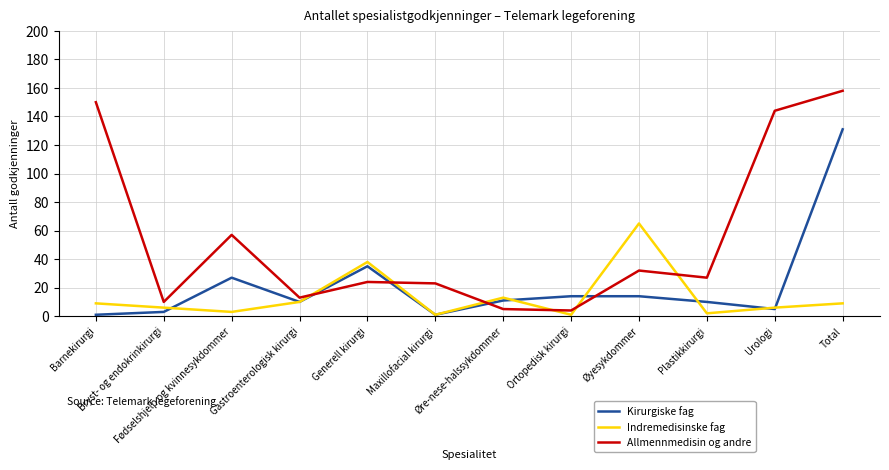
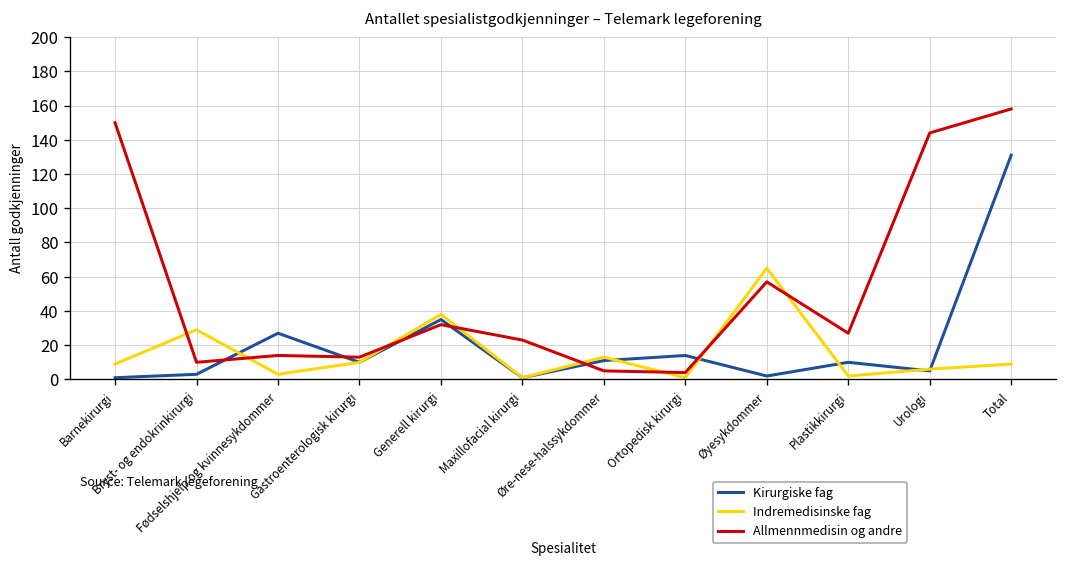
Indremedisinske fag, Bryst- og endokrinkirurgi: 6 -> 29
Allmennmedisin og andre, Fødselshjelp og kvinnesykdommer: 57 -> 14
Allmennmedisin og andre, Generell kirurgi: 24 -> 32
Kirurgiske fag, Øyesykdommer: 14 -> 2
Allmennmedisin og andre, Øyesykdommer: 32 -> 57
